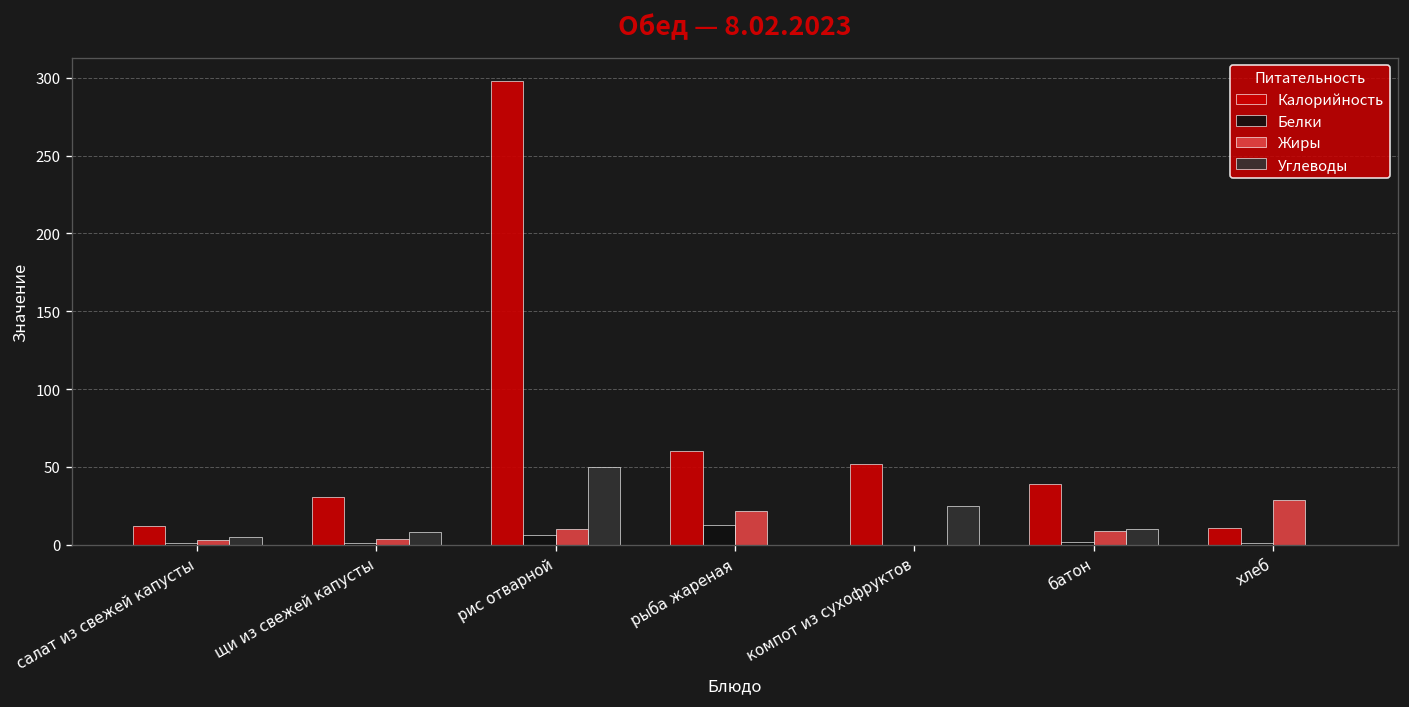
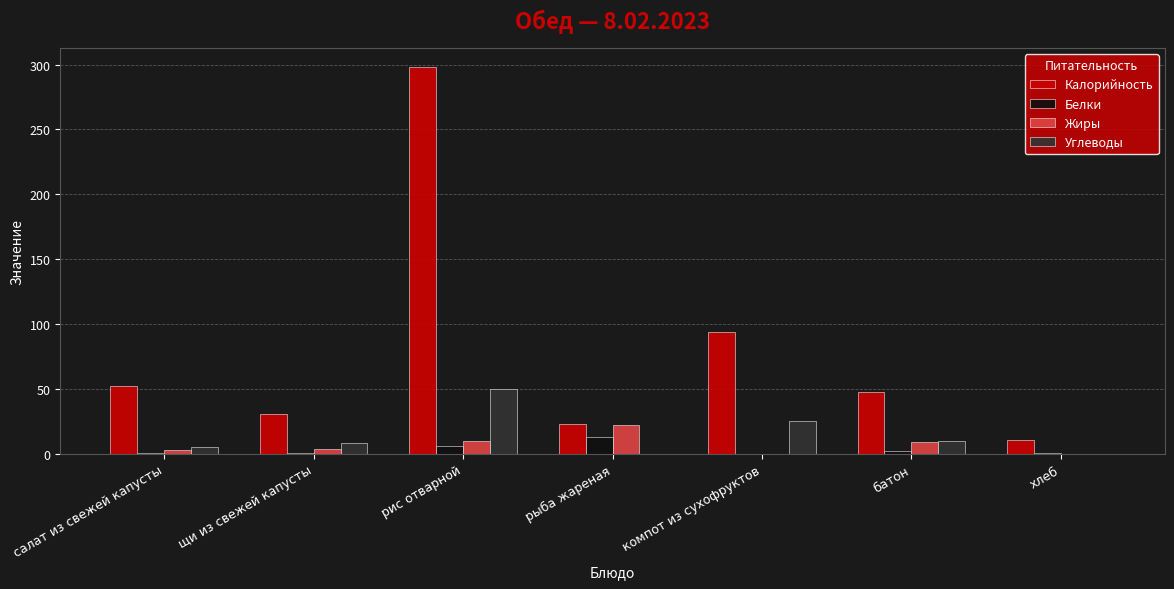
Калорийность, салат из свежей капусты: 12 -> 52
Калорийность, рыба жареная: 60 -> 23
Калорийность, компот из сухофруктов: 52 -> 94
Калорийность, батон: 39 -> 48
Жиры, хлеб: 29 -> 0
